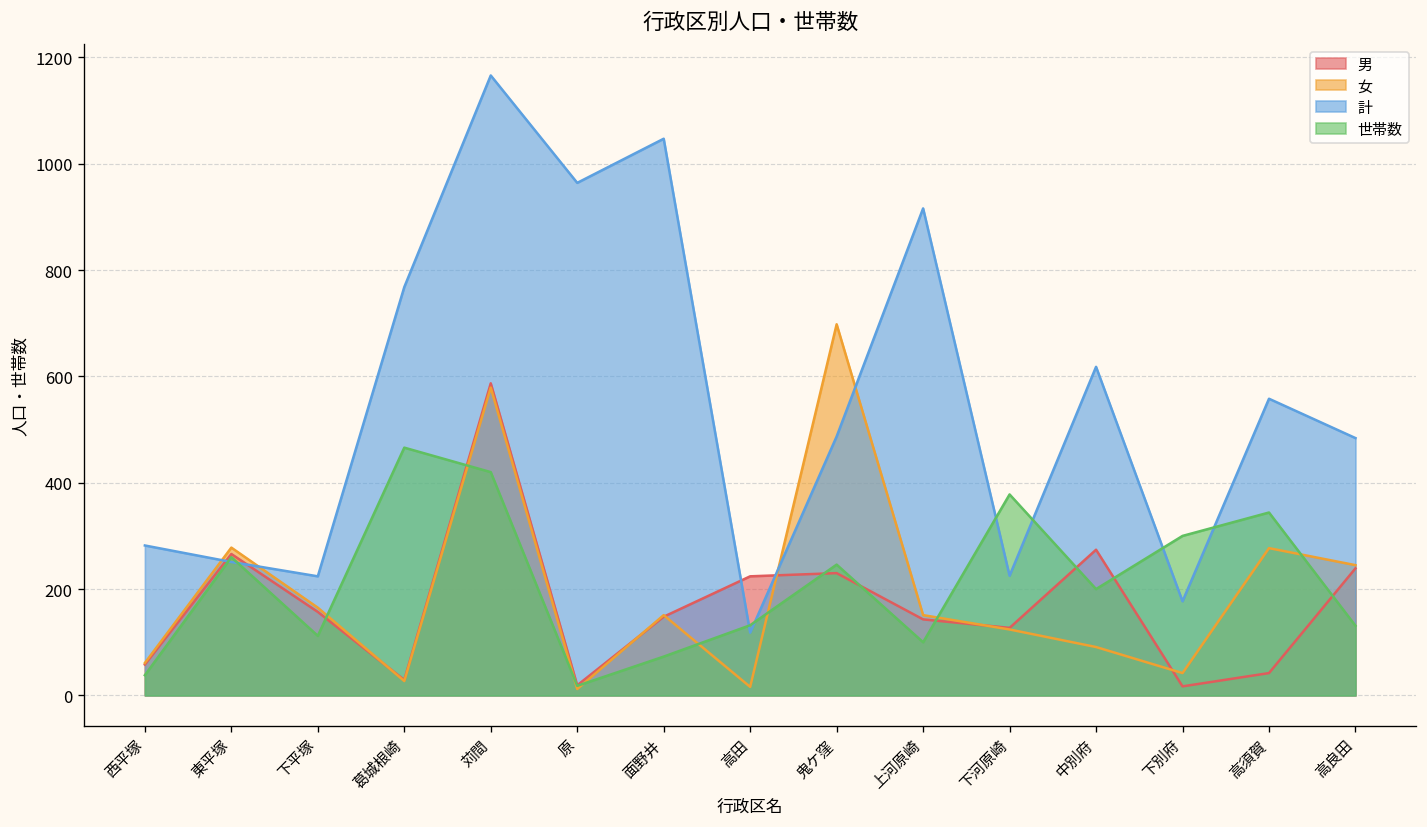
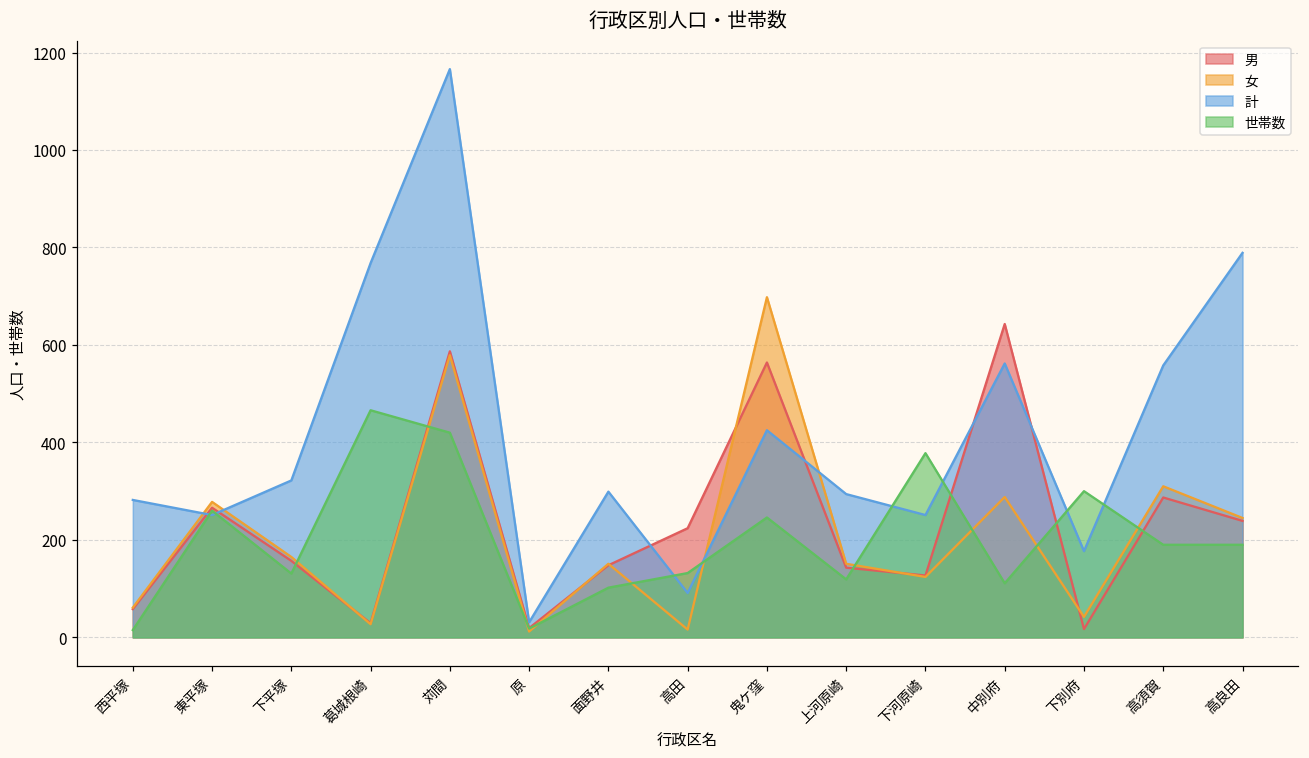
世帯数, 西平塚: 40 -> 20
計, 下平塚: 220 -> 320
世帯数, 下平塚: 110 -> 130
計, 原: 960 -> 30
計, 面野井: 1050 -> 300
世帯数, 面野井: 70 -> 100
計, 高田: 120 -> 90
男, 鬼ケ窪: 230 -> 560
計, 鬼ケ窪: 490 -> 430
計, 上河原崎: 920 -> 290
世帯数, 上河原崎: 100 -> 120
計, 下河原崎: 230 -> 250
男, 中別府: 270 -> 640
女, 中別府: 90 -> 290
計, 中別府: 620 -> 560
世帯数, 中別府: 200 -> 110
男, 高須賀: 40 -> 290
女, 高須賀: 280 -> 310
世帯数, 高須賀: 340 -> 190
計, 高良田: 480 -> 790
世帯数, 高良田: 130 -> 190
